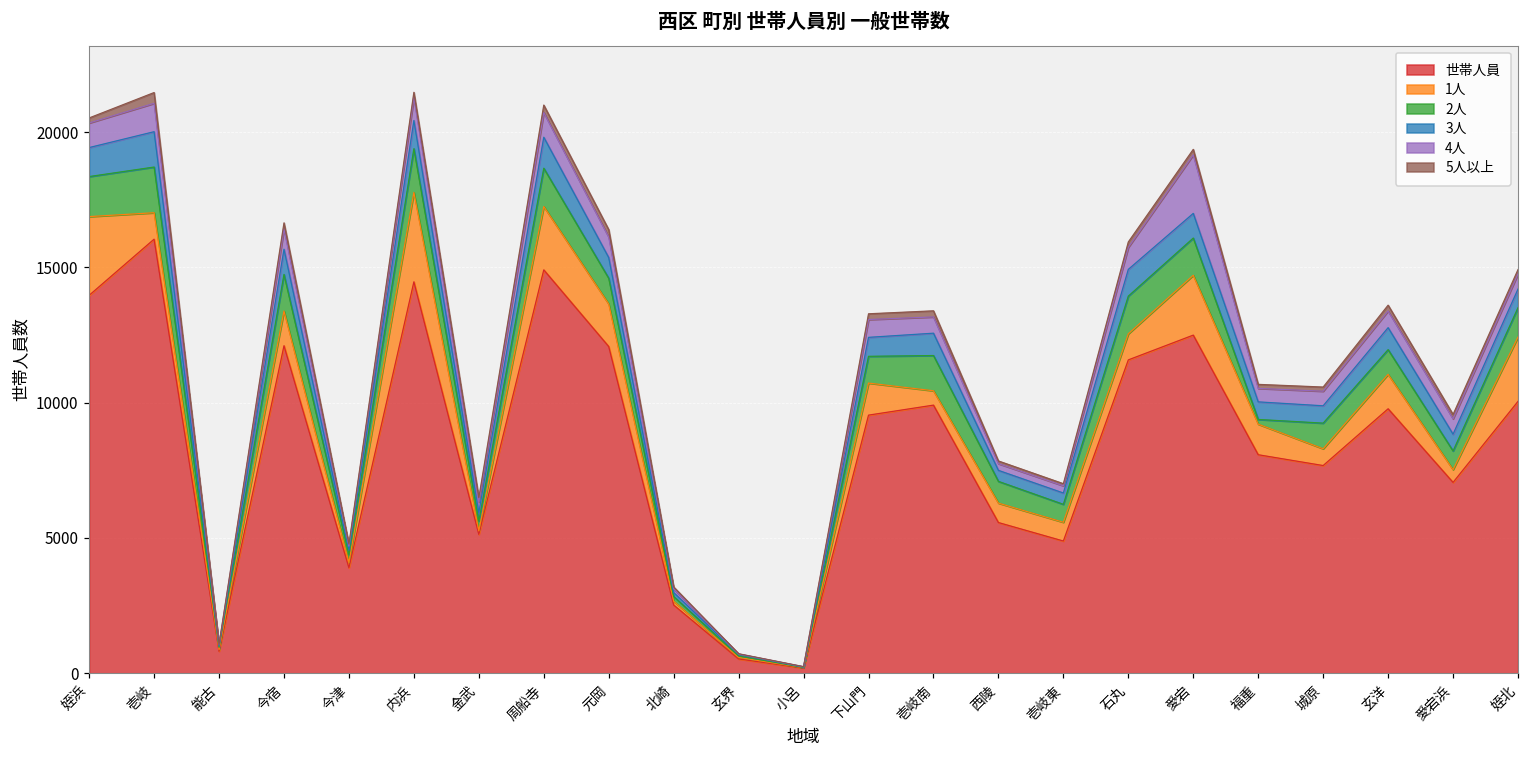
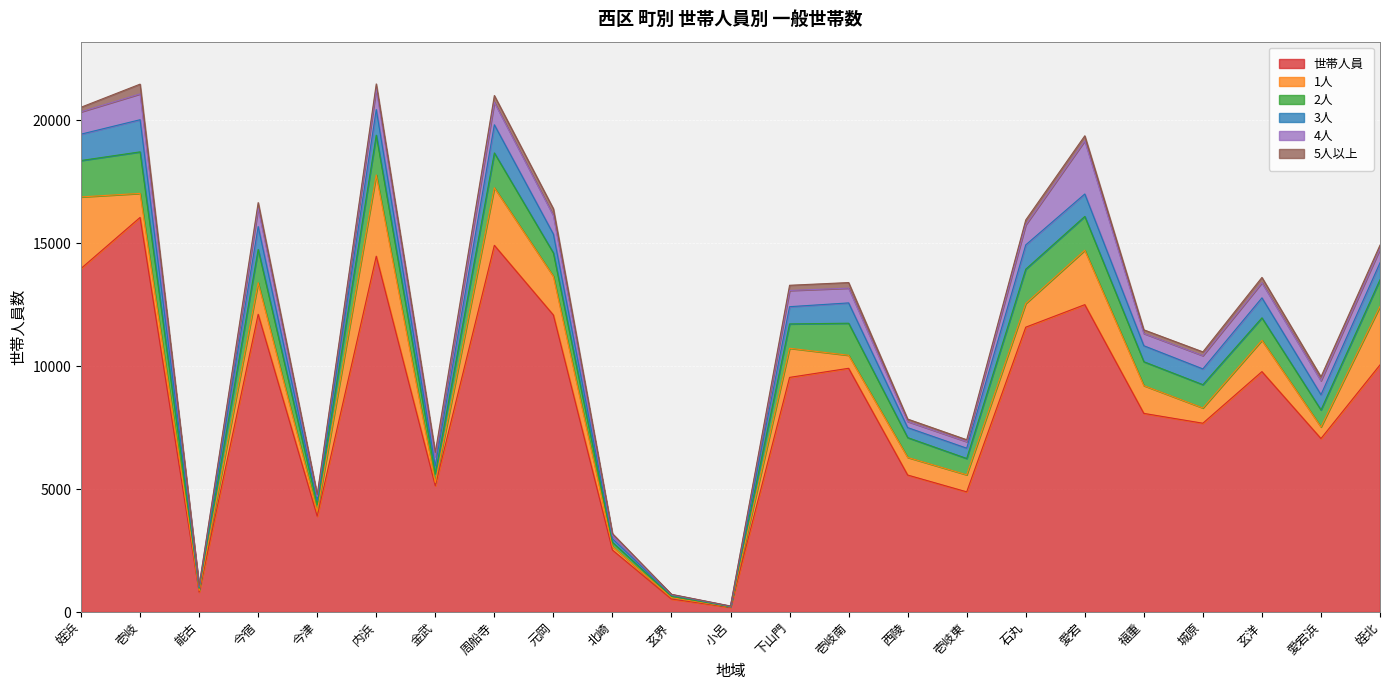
2人, 福重: 200 -> 1000
